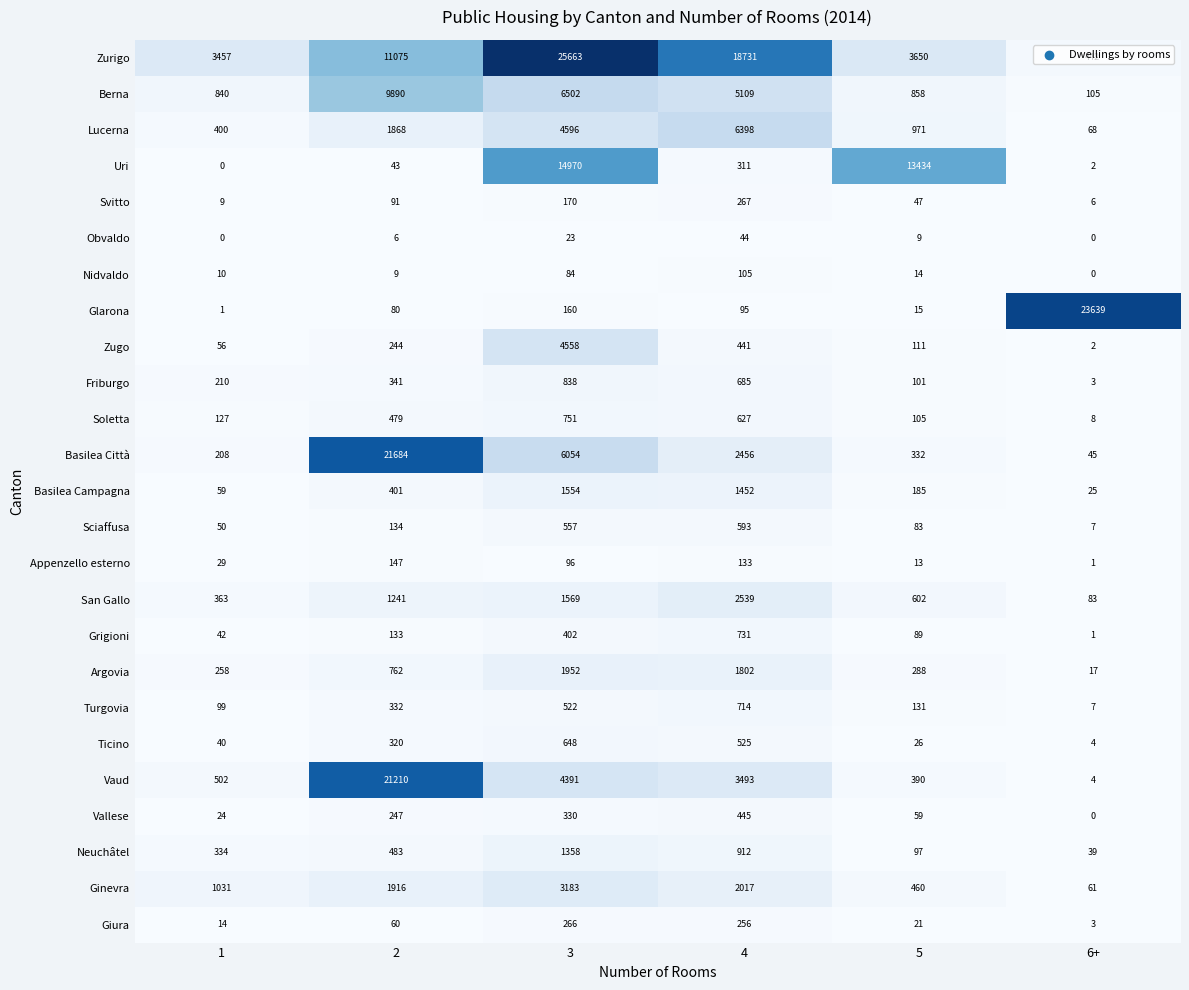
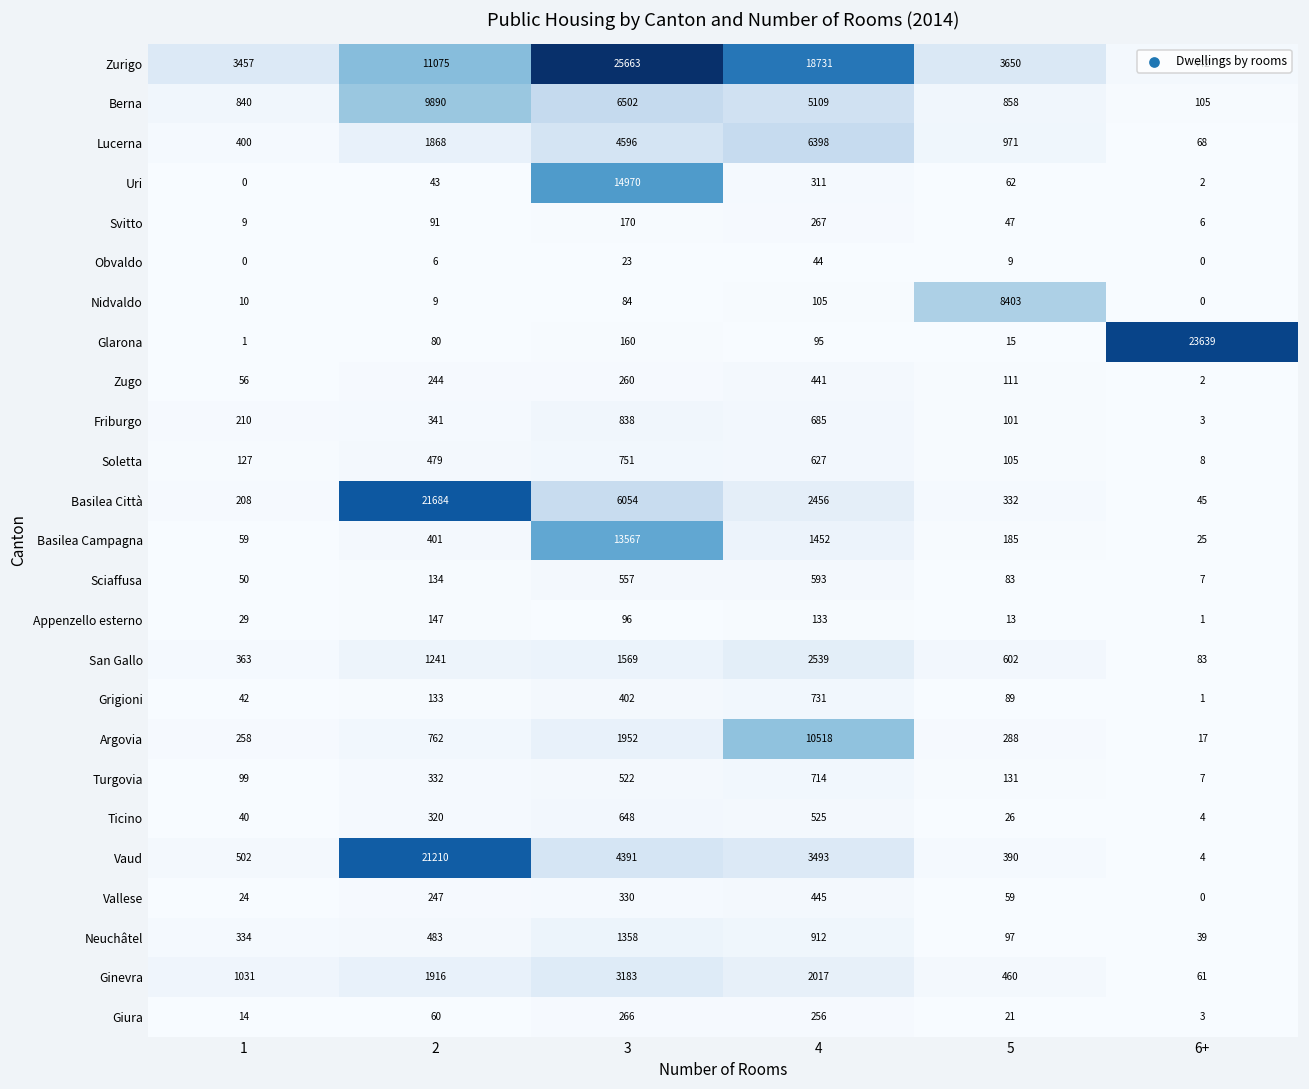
Uri, 5: 13434 -> 62
Nidvaldo, 5: 14 -> 8403
Zugo, 3: 4558 -> 260
Basilea Campagna, 3: 1554 -> 13567
Argovia, 4: 1802 -> 10518
